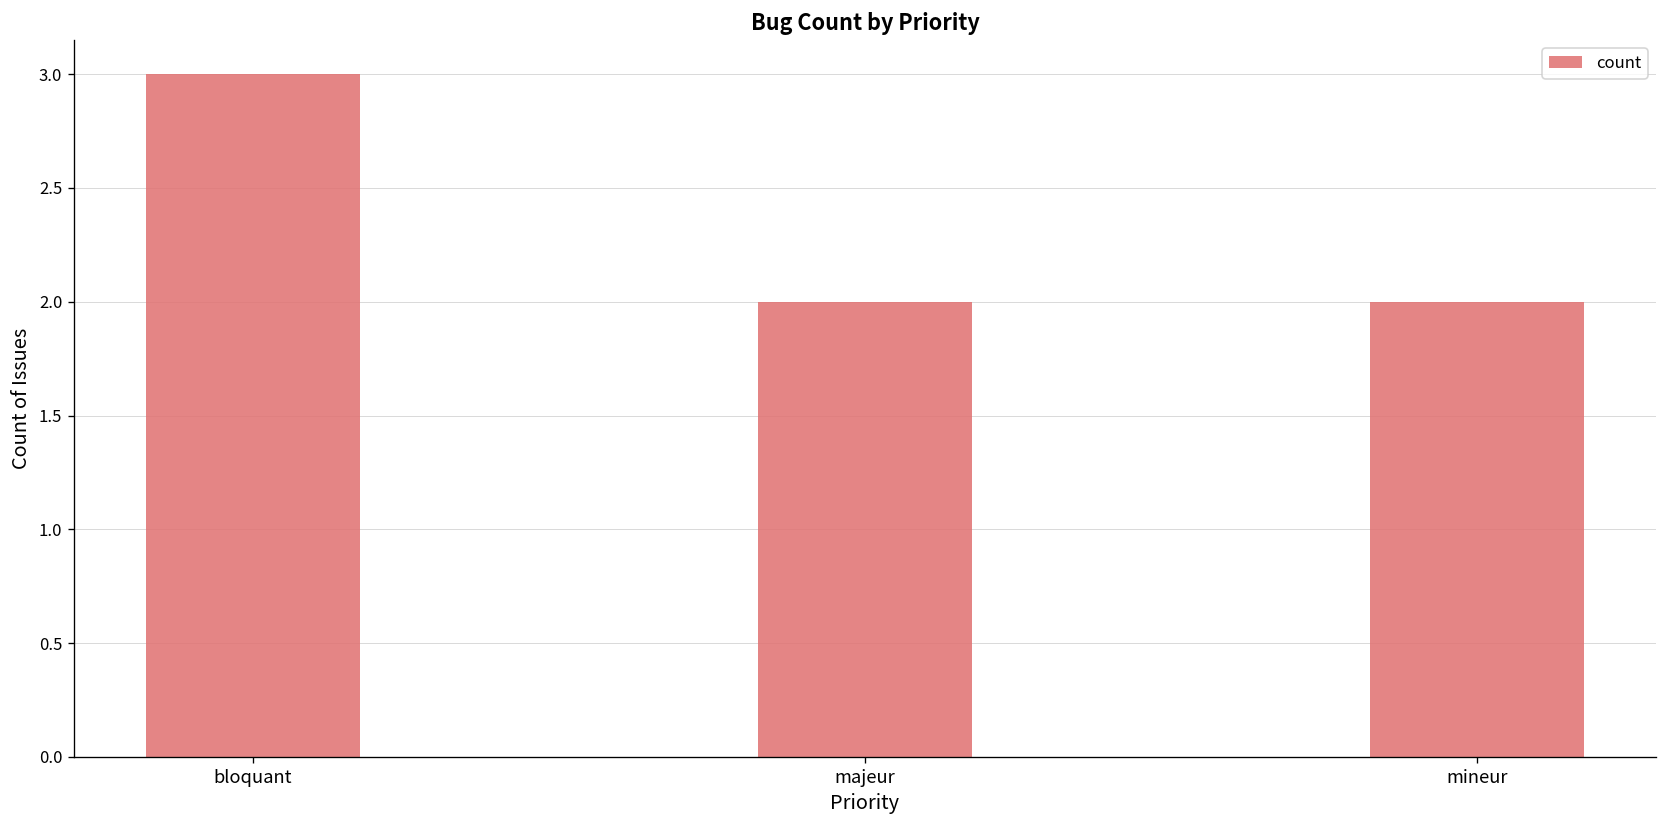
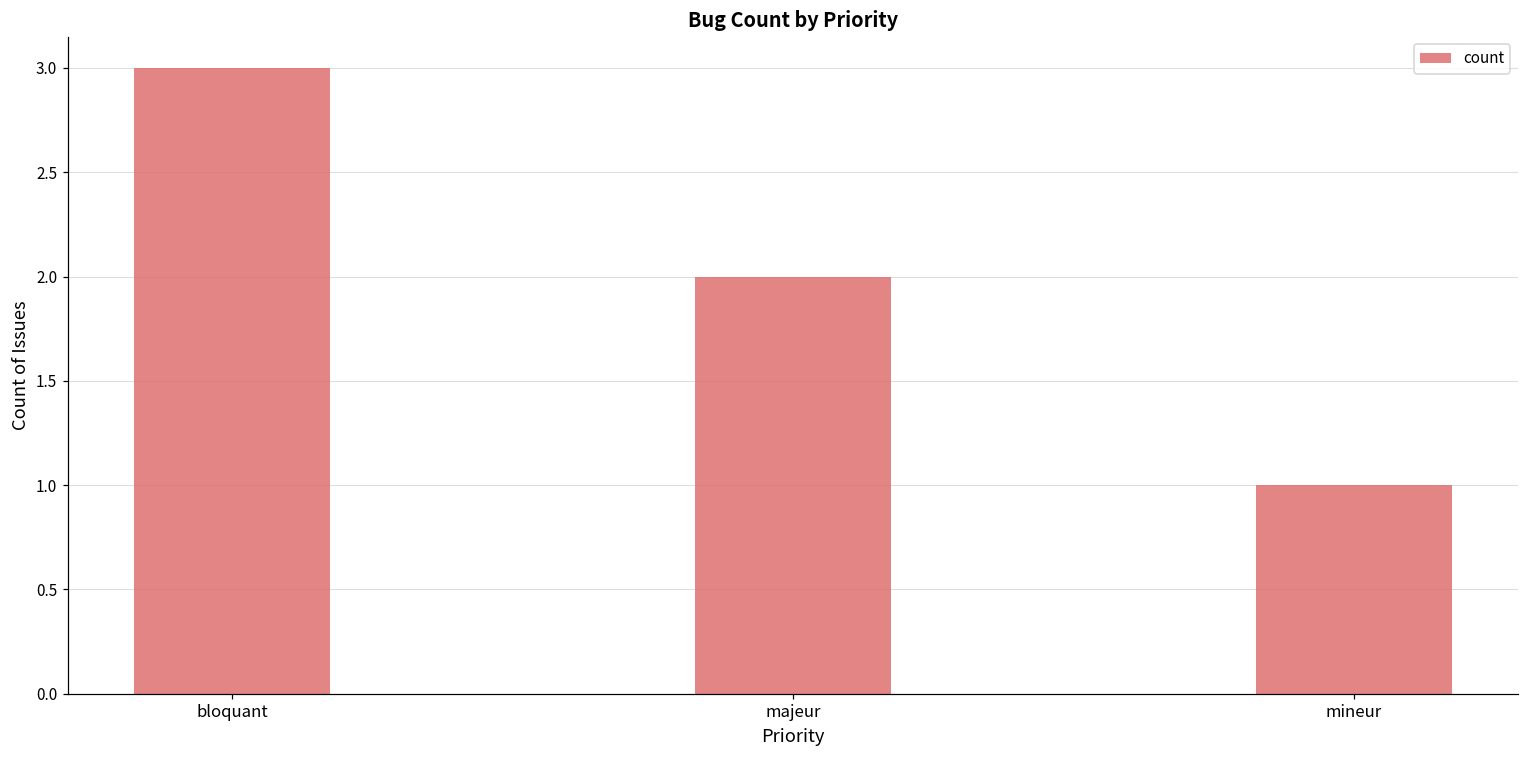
mineur: 2 -> 1
